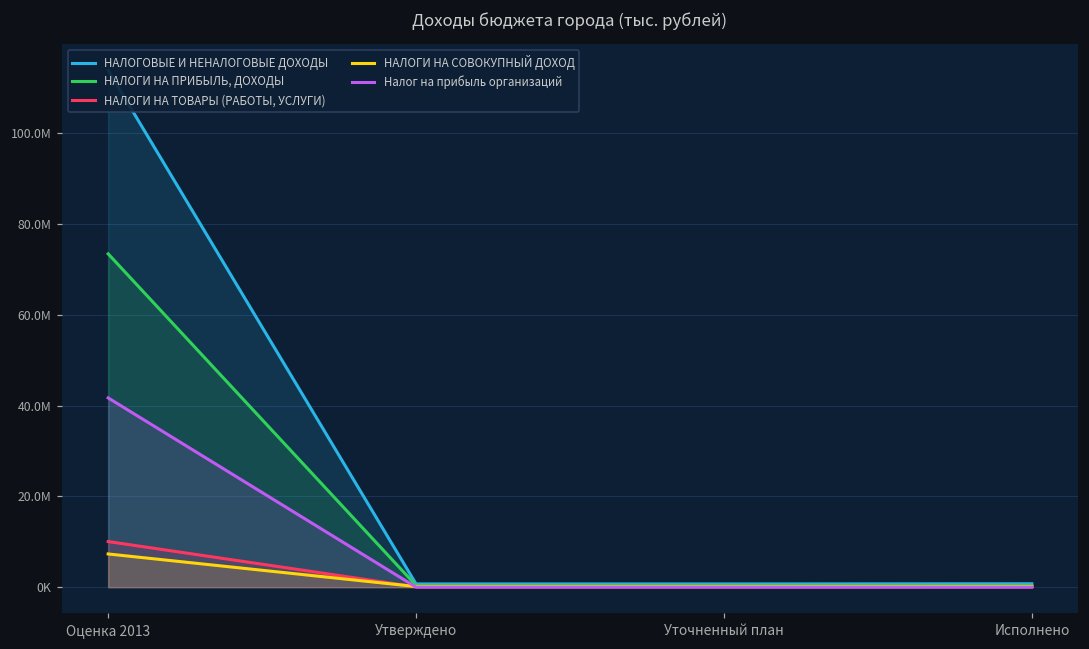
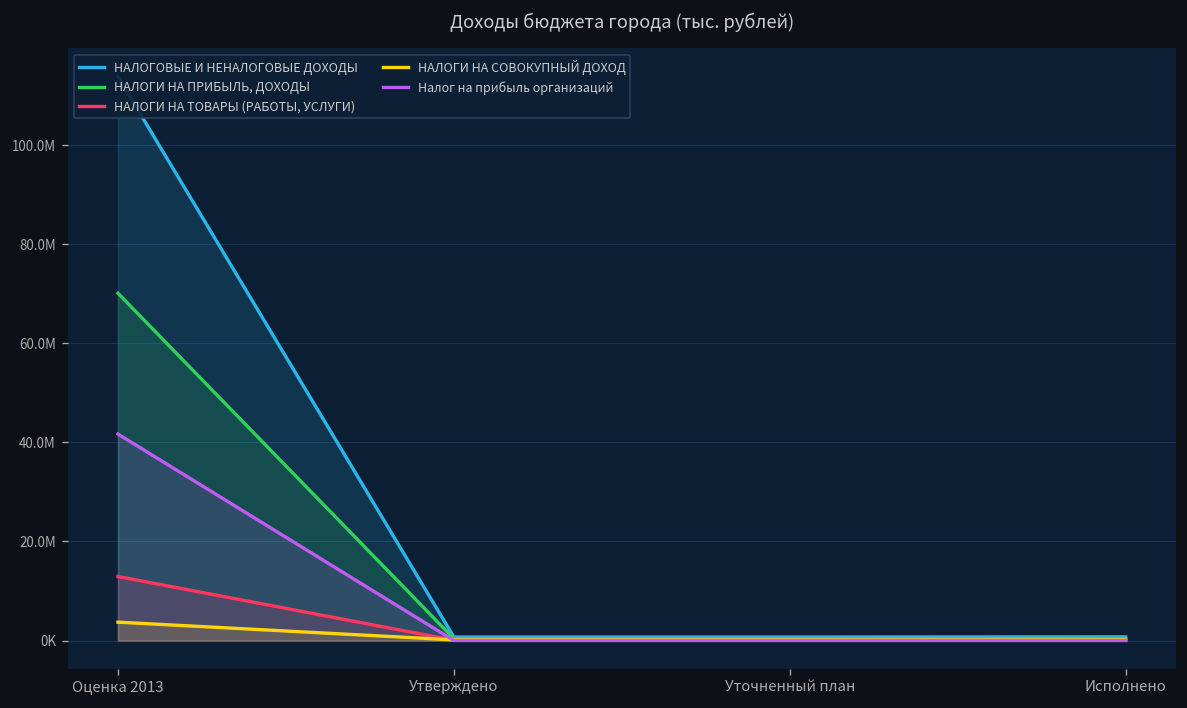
НАЛОГИ НА ПРИБЫЛЬ, ДОХОДЫ, Оценка 2013: 73000000 -> 70000000
НАЛОГИ НА ТОВАРЫ (РАБОТЫ, УСЛУГИ), Оценка 2013: 10000000 -> 13000000
НАЛОГИ НА СОВОКУПНЫЙ ДОХОД, Оценка 2013: 7000000 -> 4000000
